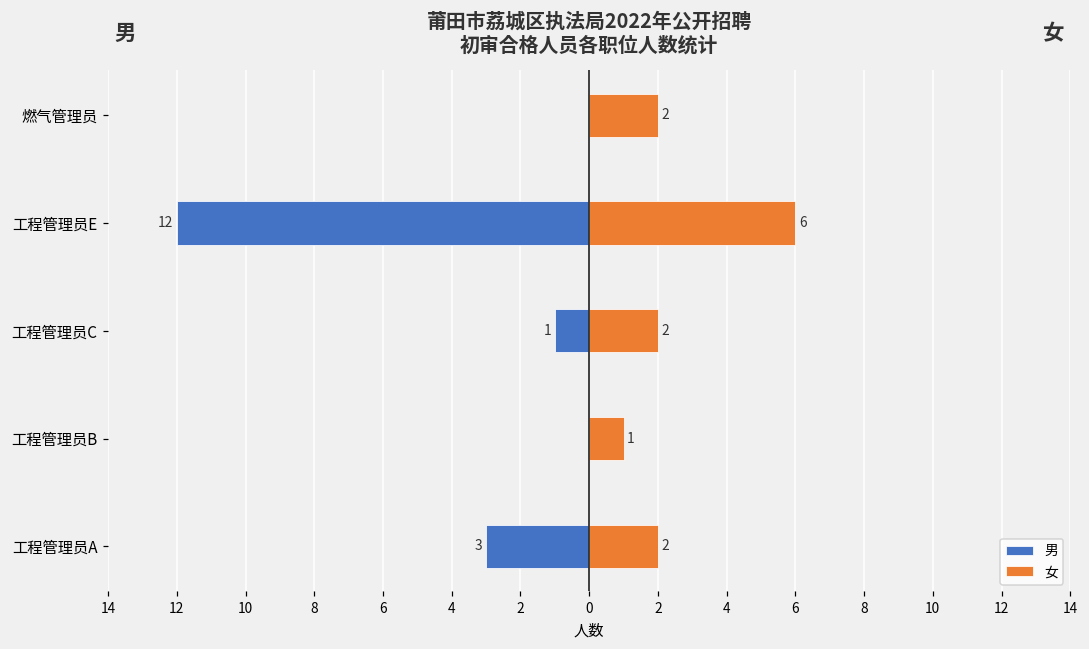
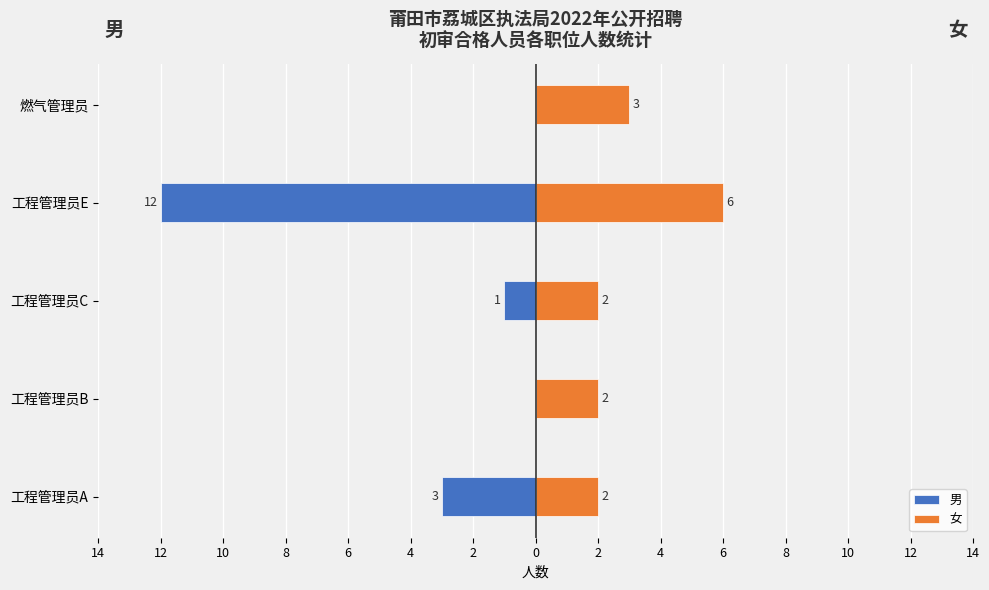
女, 燃气管理员: 2 -> 3
女, 工程管理员B: 1 -> 2
